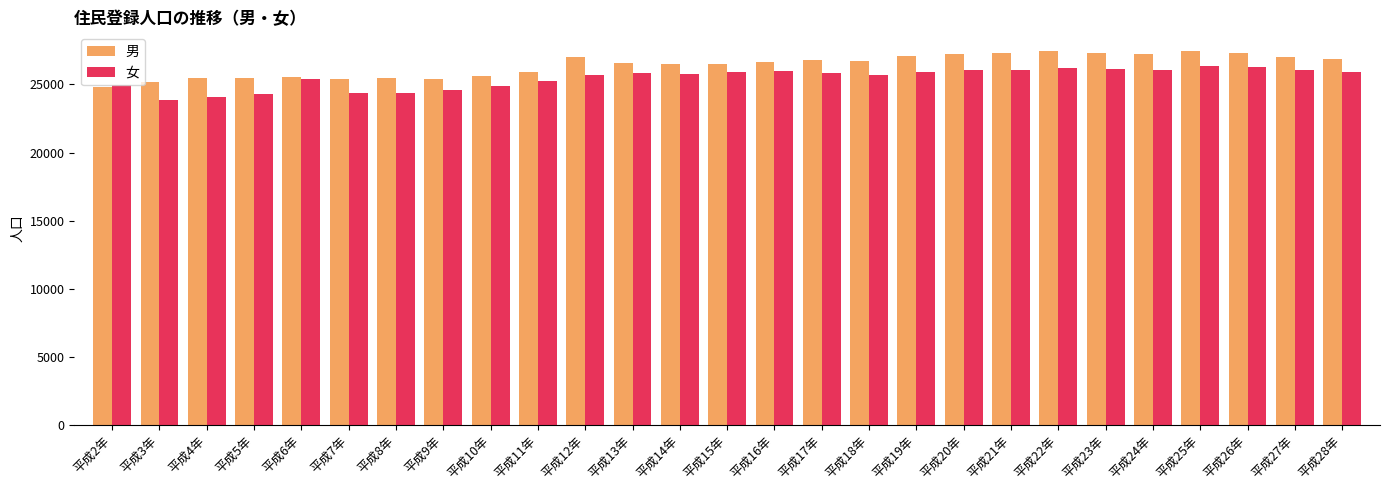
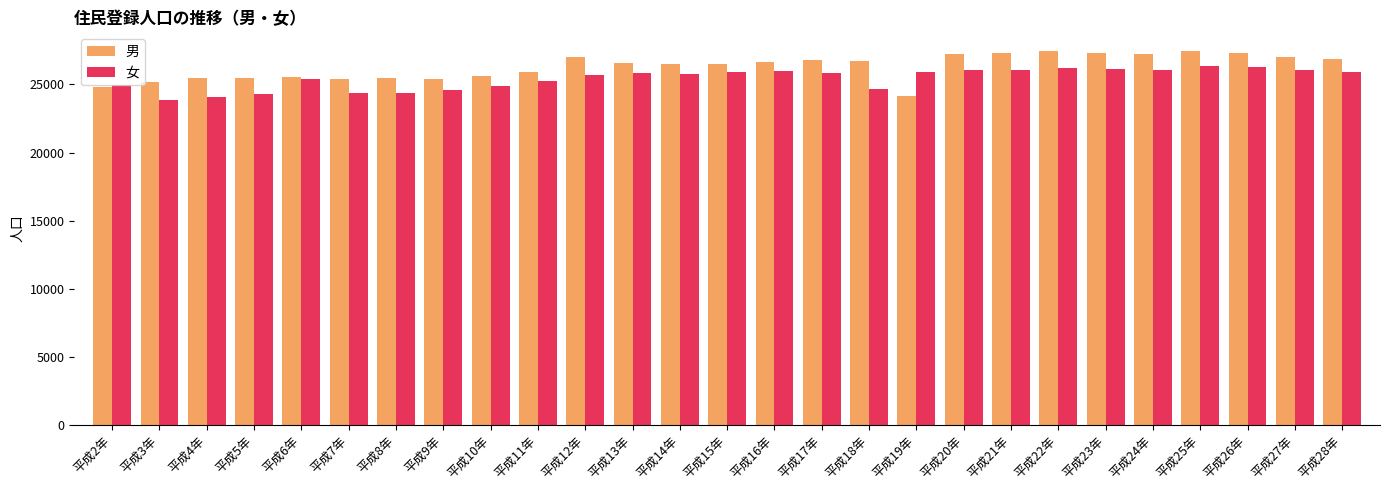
女, 平成18年: 25700 -> 24700
男, 平成19年: 27100 -> 24100
